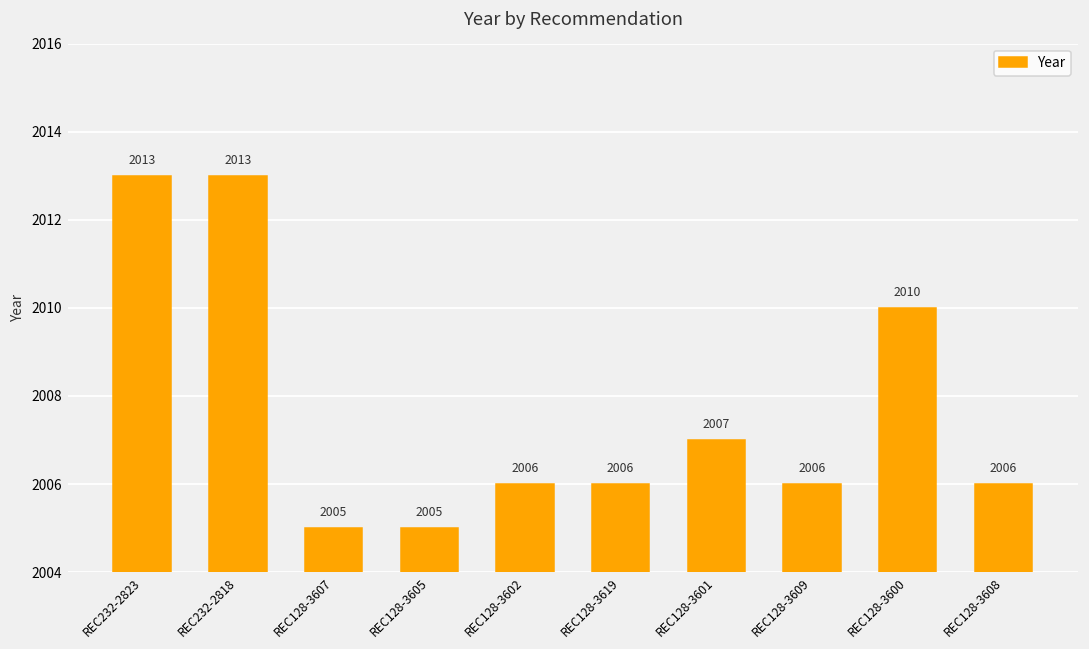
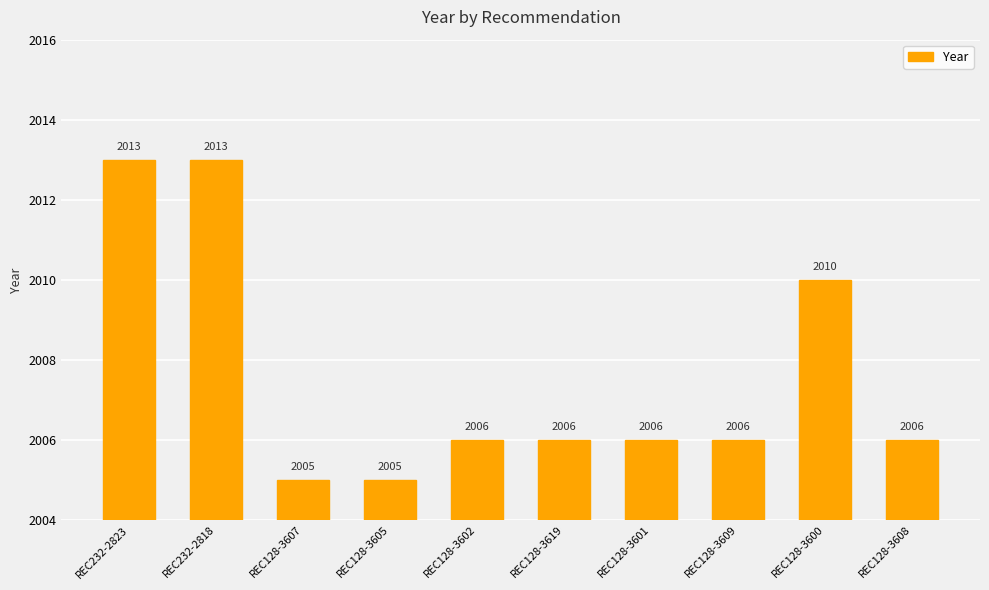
REC128-3601: 2007 -> 2006
